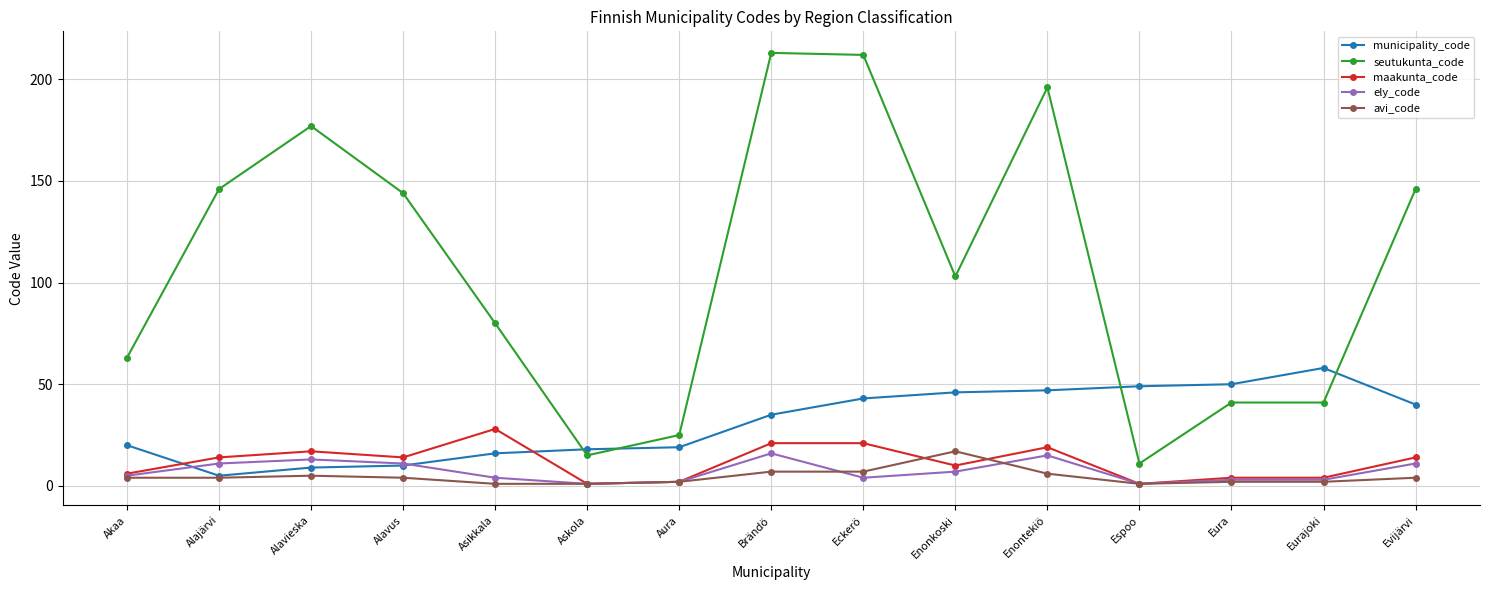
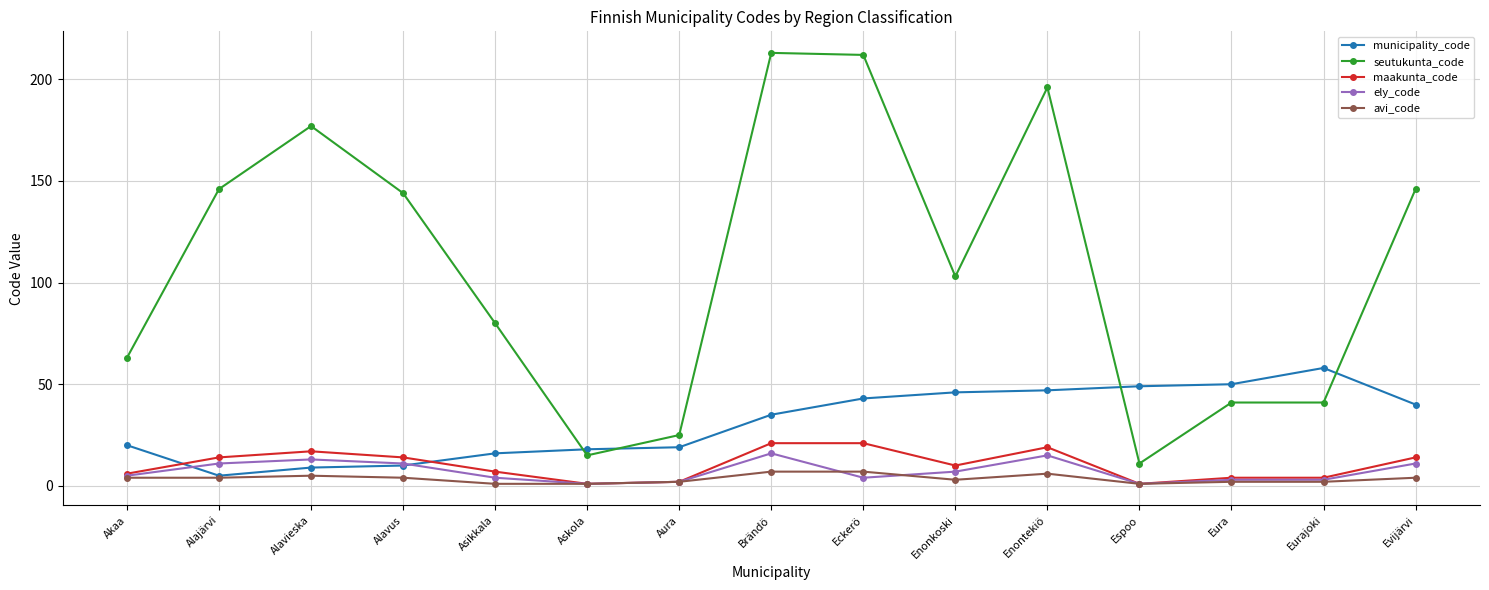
maakunta_code, Asikkala: 28 -> 7
avi_code, Enonkoski: 17 -> 3
